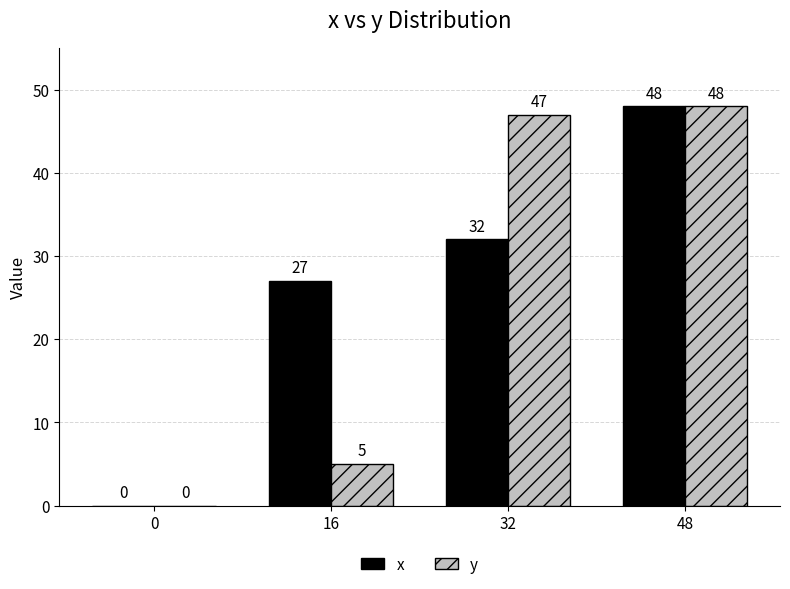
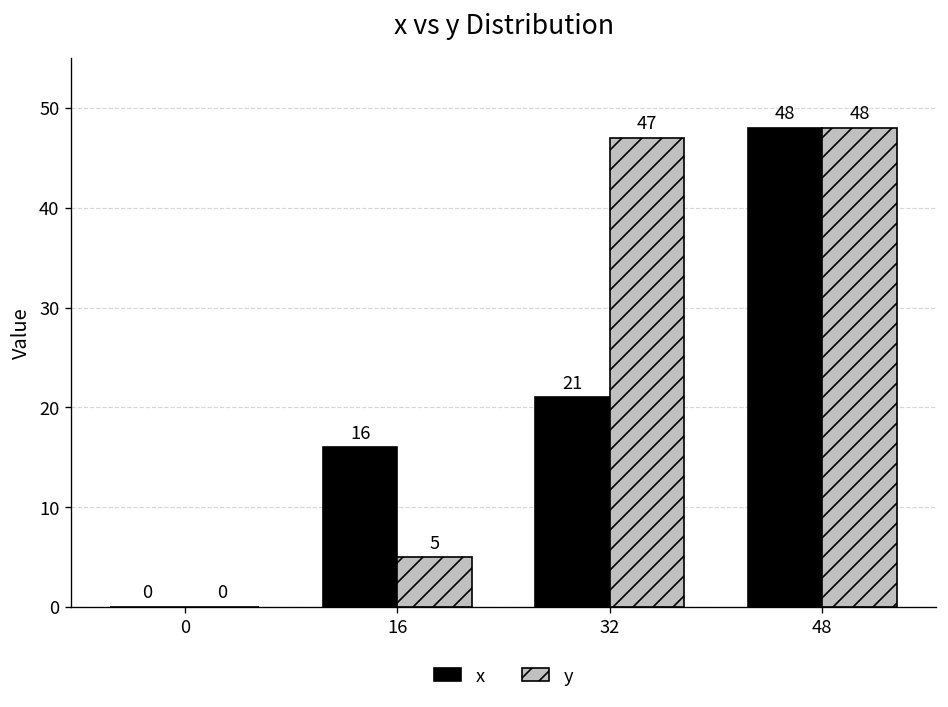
x, 16: 27 -> 16
x, 32: 32 -> 21
